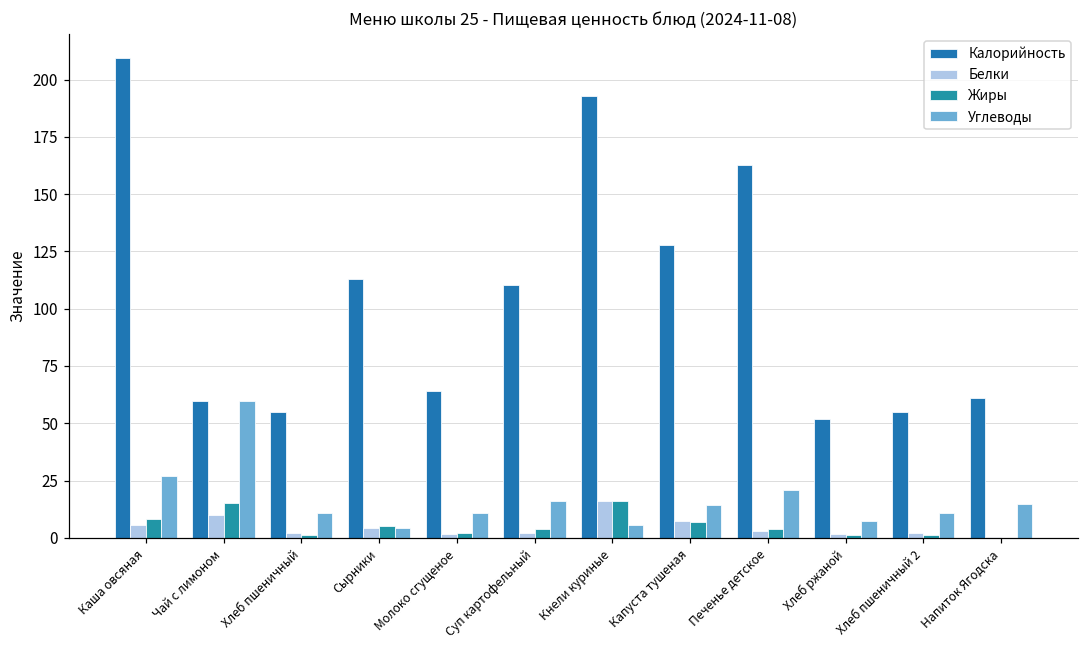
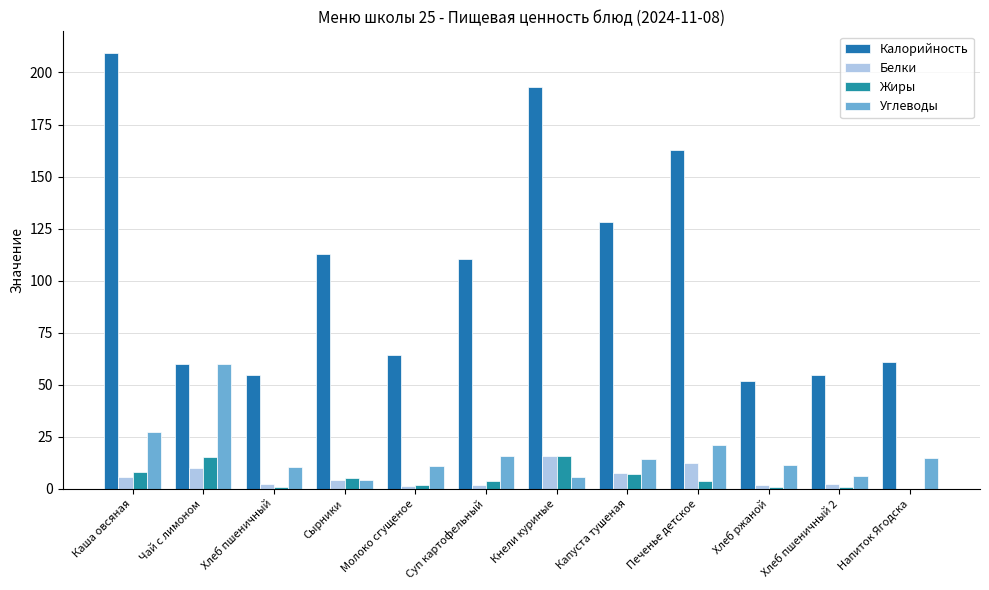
Белки, Печенье детское: 3 -> 13
Углеводы, Хлеб ржаной: 7 -> 12
Углеводы, Хлеб пшеничный 2: 11 -> 6
